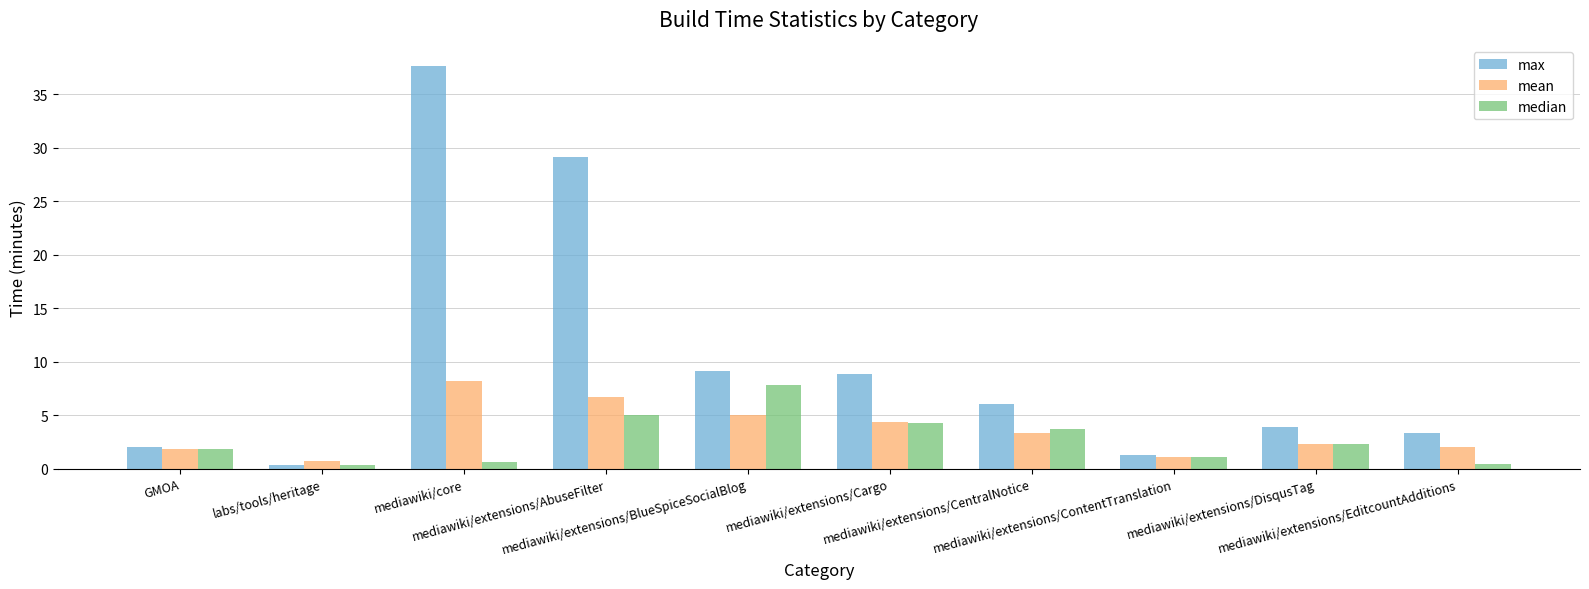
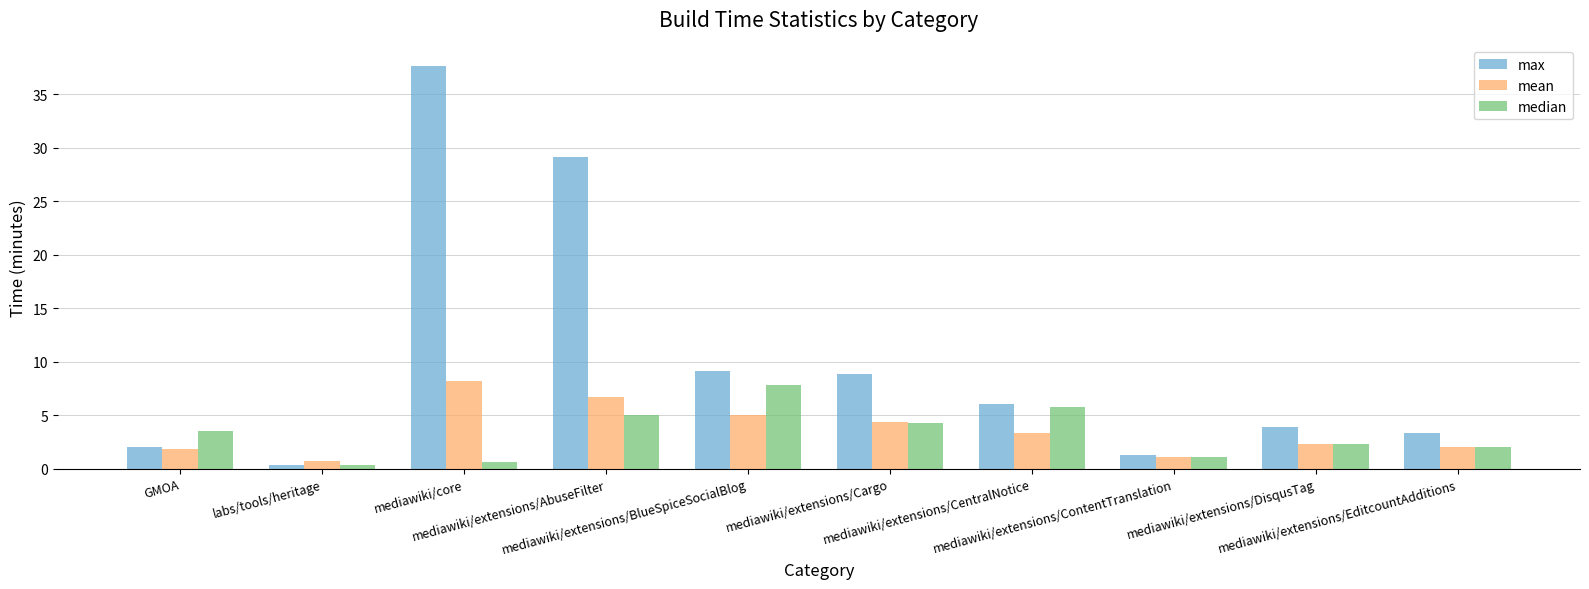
median, GMOA: 1.8 -> 3.5
median, mediawiki/extensions/CentralNotice: 3.8 -> 5.8
median, mediawiki/extensions/EditcountAdditions: 0.5 -> 2.0
